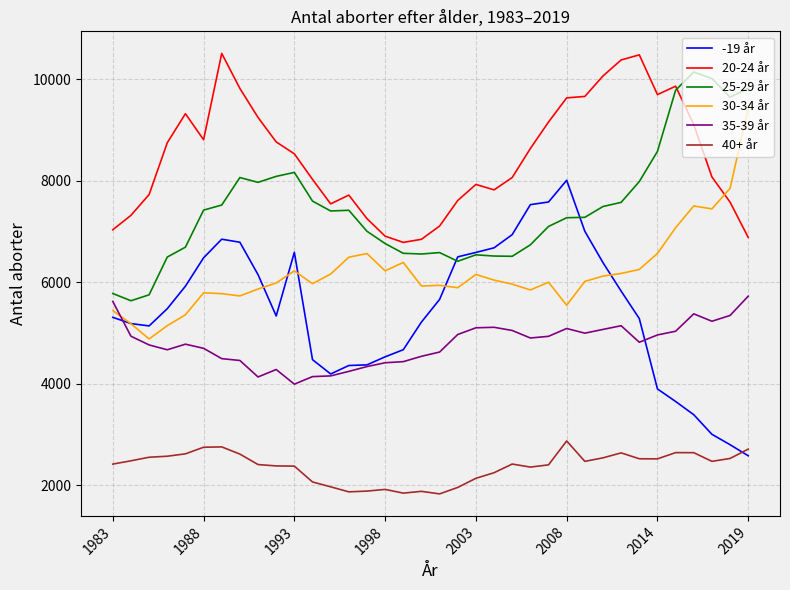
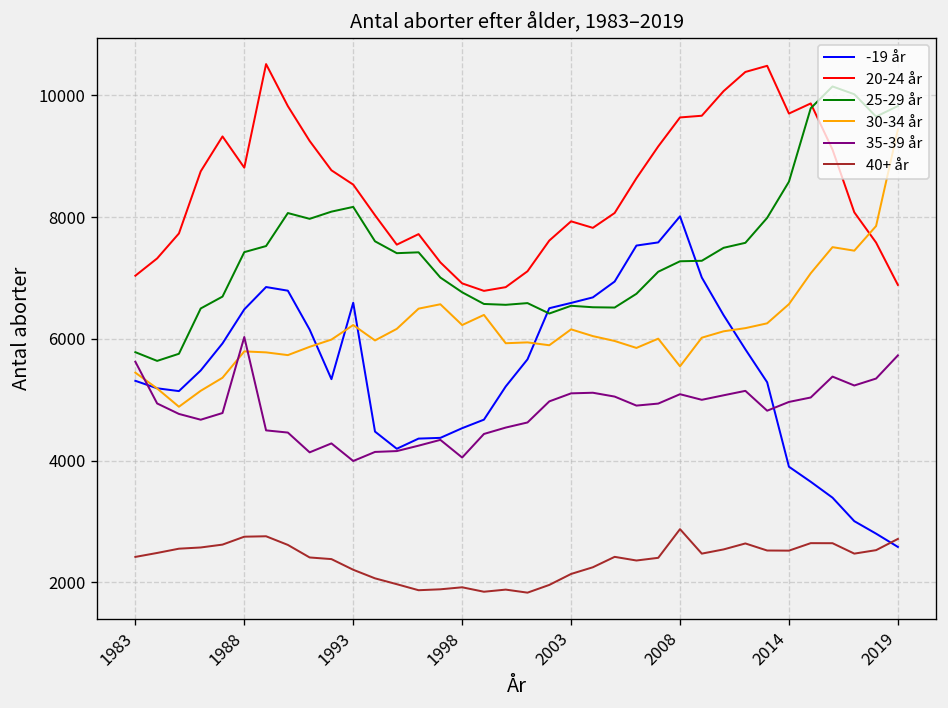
35-39 år, 1988: 4700 -> 6000
40+ år, 1993: 2400 -> 2200
35-39 år, 1998: 4400 -> 4100
